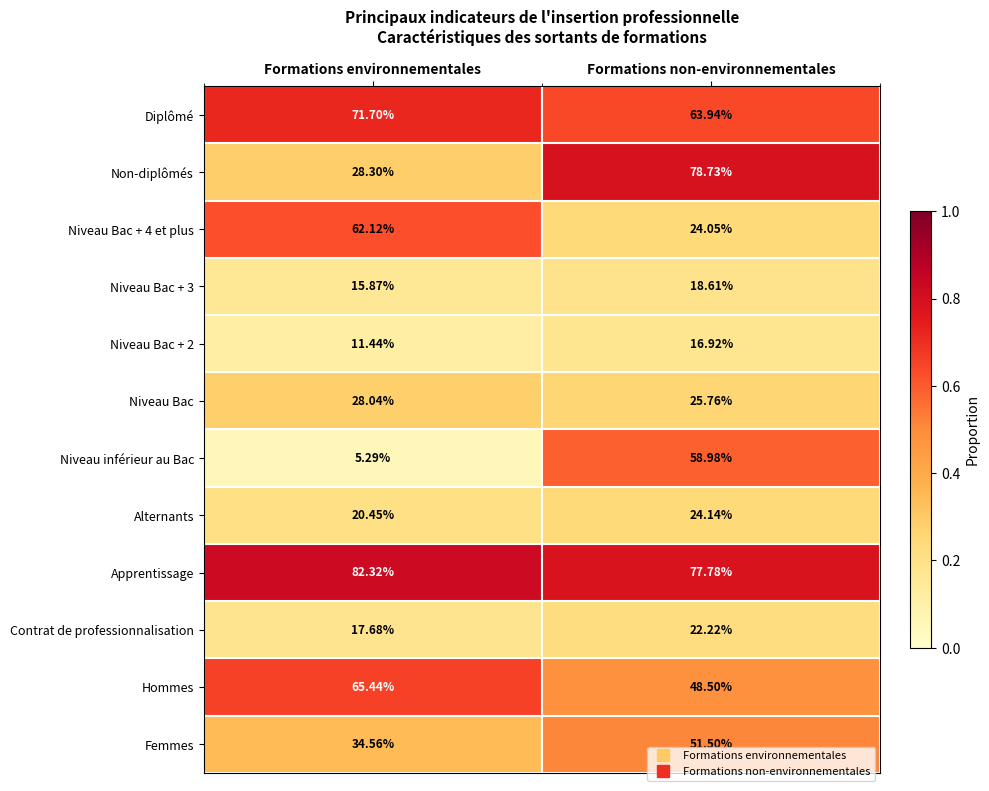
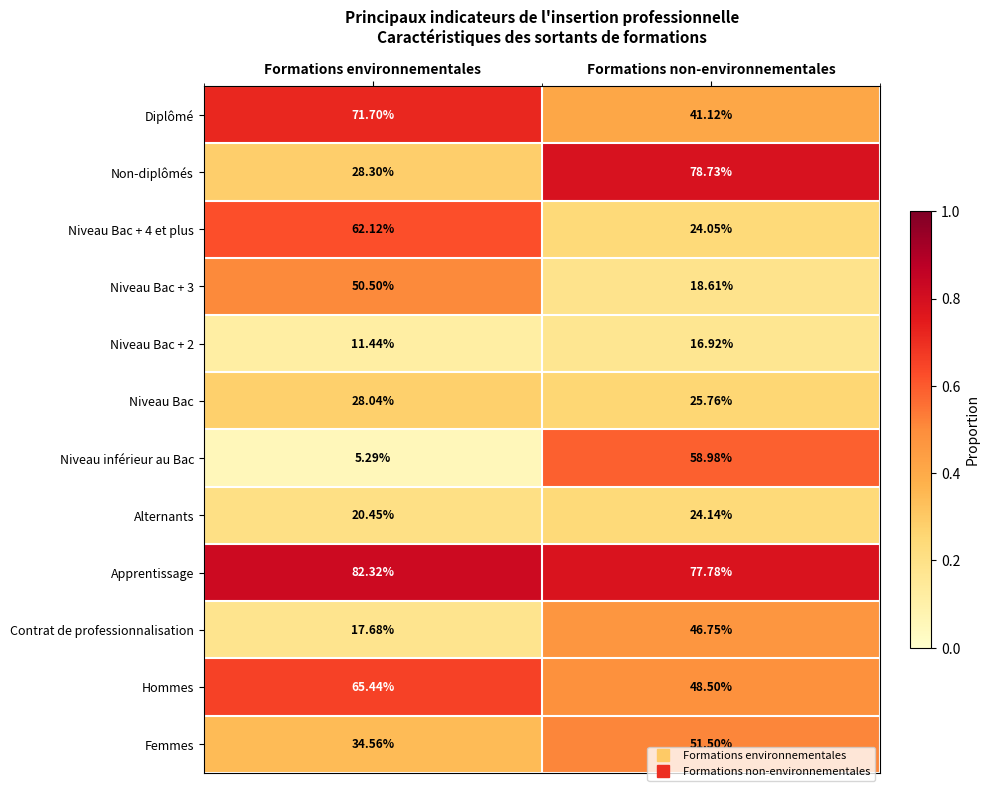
Diplômé, Formations non-environnementales: 63.94% -> 41.12%
Niveau Bac + 3, Formations environnementales: 15.87% -> 50.50%
Contrat de professionnalisation, Formations non-environnementales: 22.22% -> 46.75%
